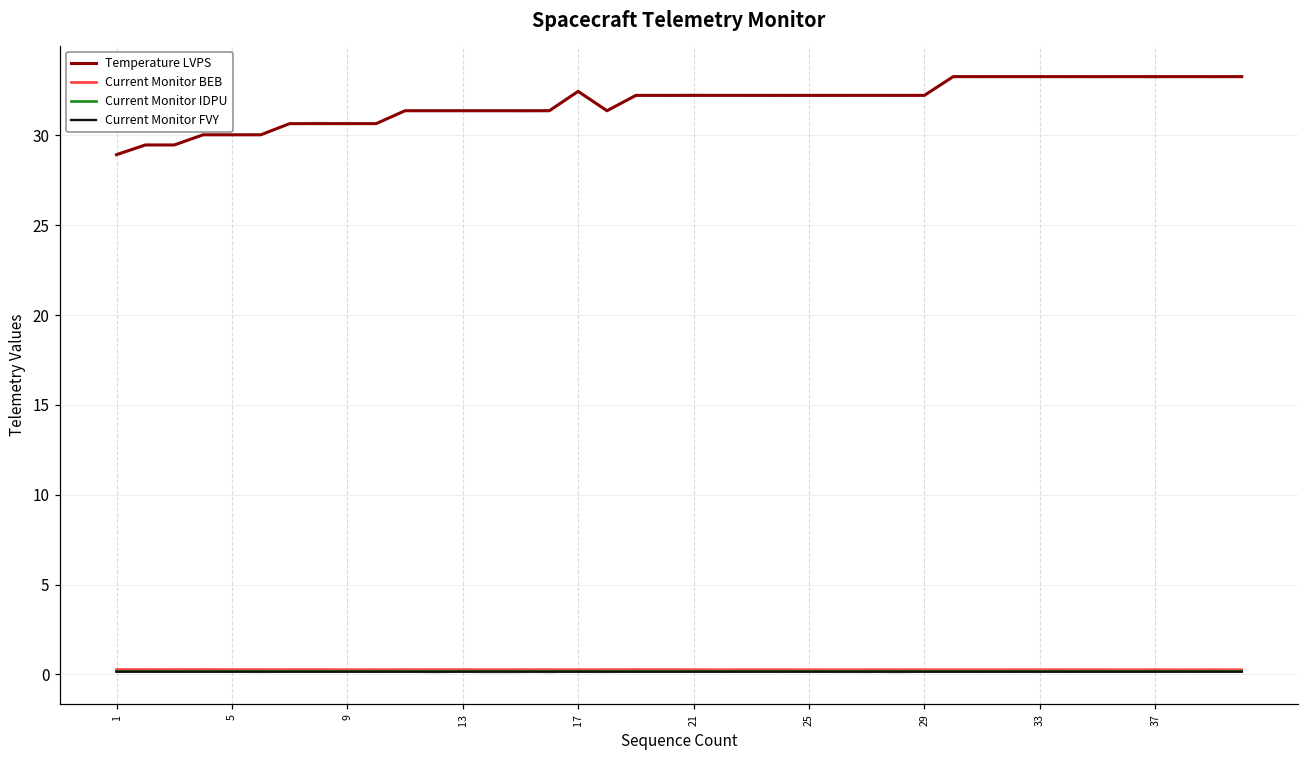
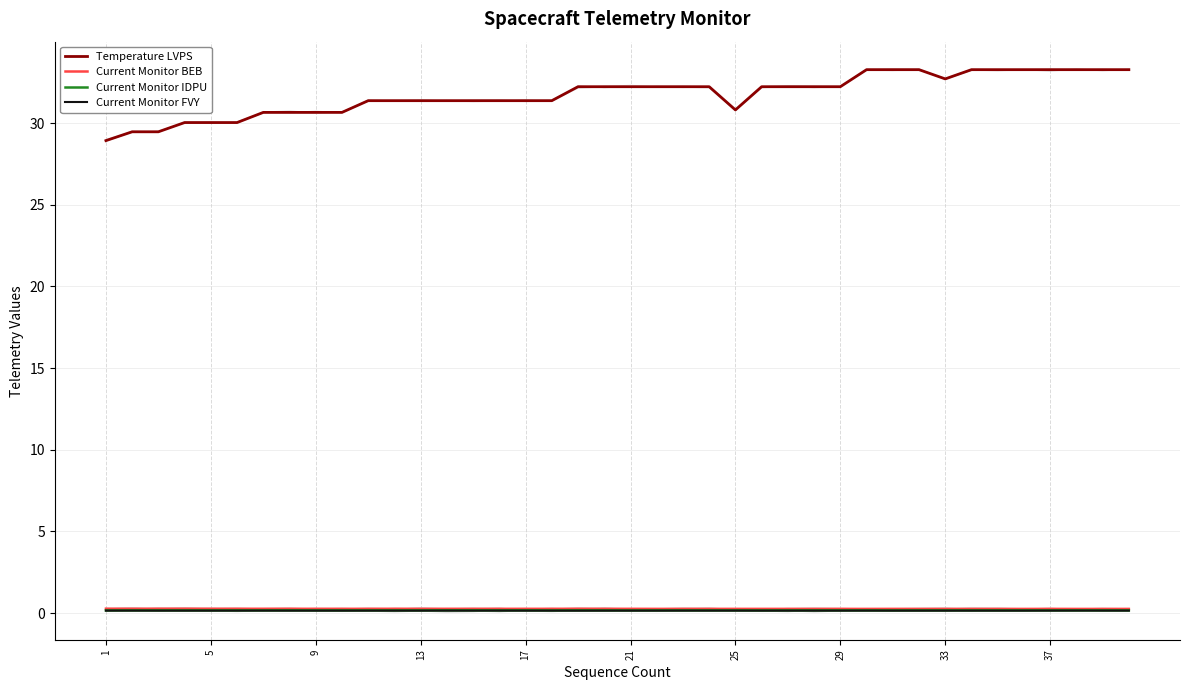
Temperature LVPS, 17: 32.4 -> 31.4
Temperature LVPS, 25: 32.2 -> 30.8
Temperature LVPS, 33: 33.3 -> 32.7
